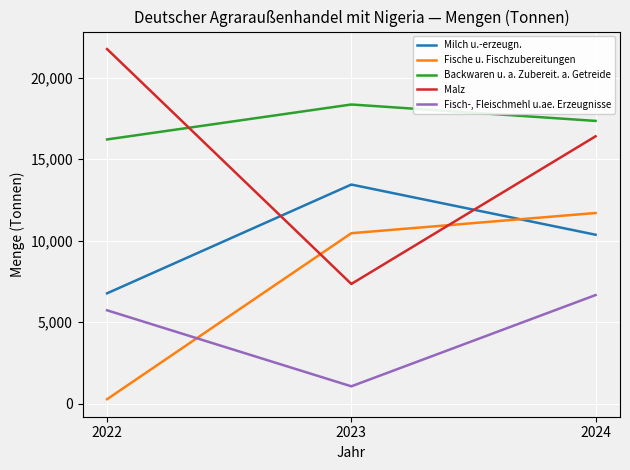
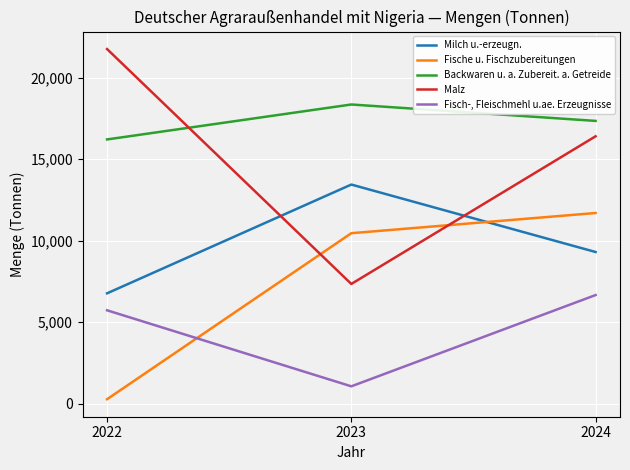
Milch u.-erzeugn., 2024: 10,400 -> 9,300
